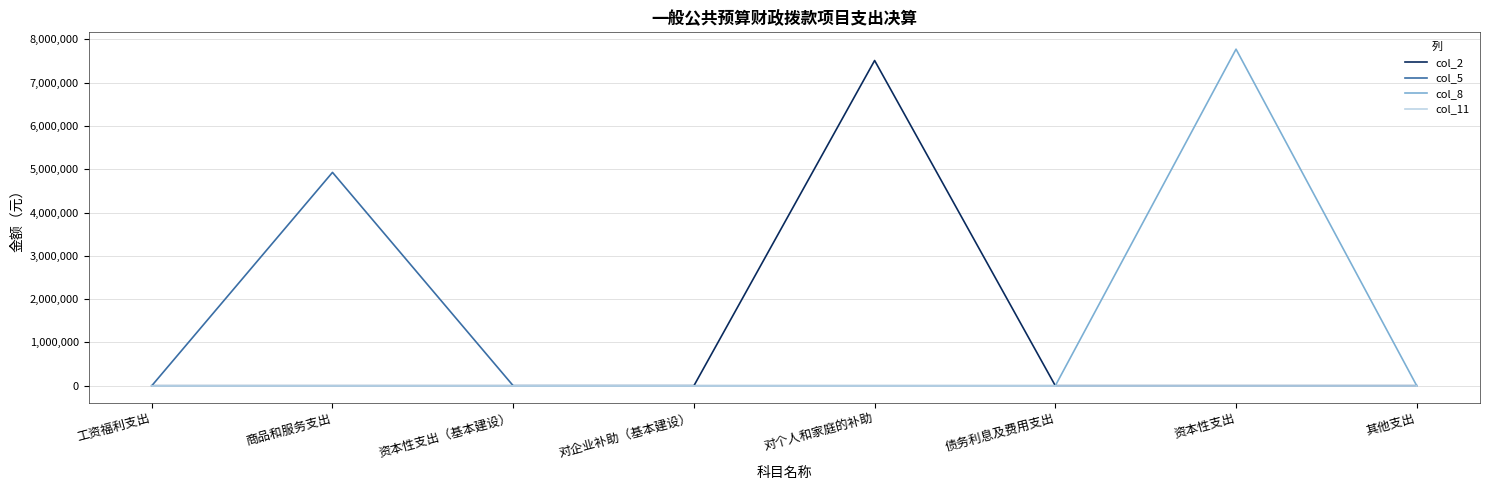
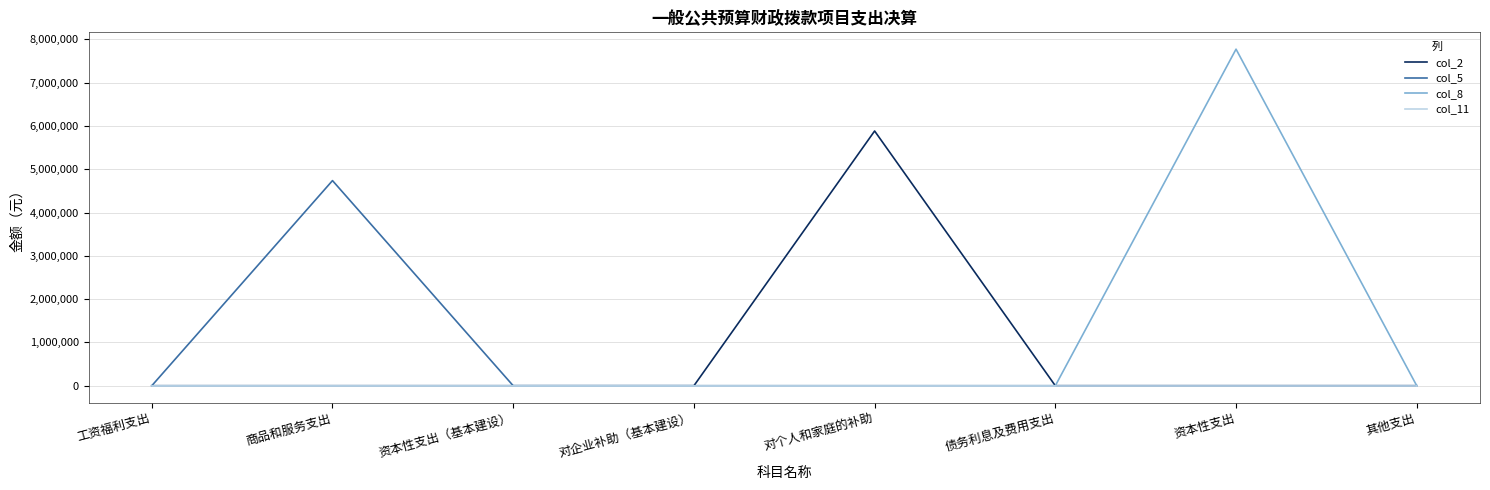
col_5, 商品和服务支出: 4,900,000 -> 4,700,000
col_2, 对个人和家庭的补助: 7,500,000 -> 5,900,000
